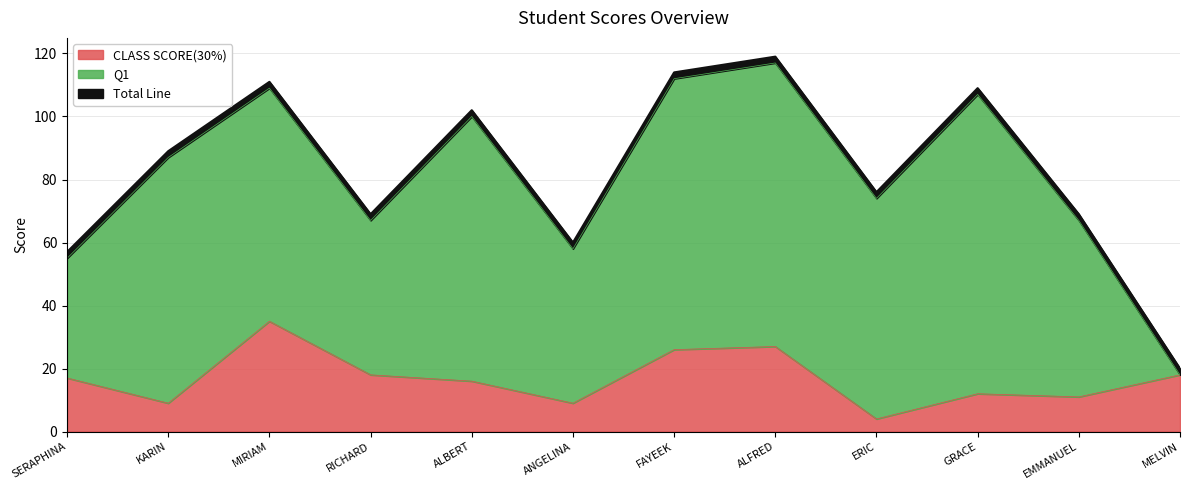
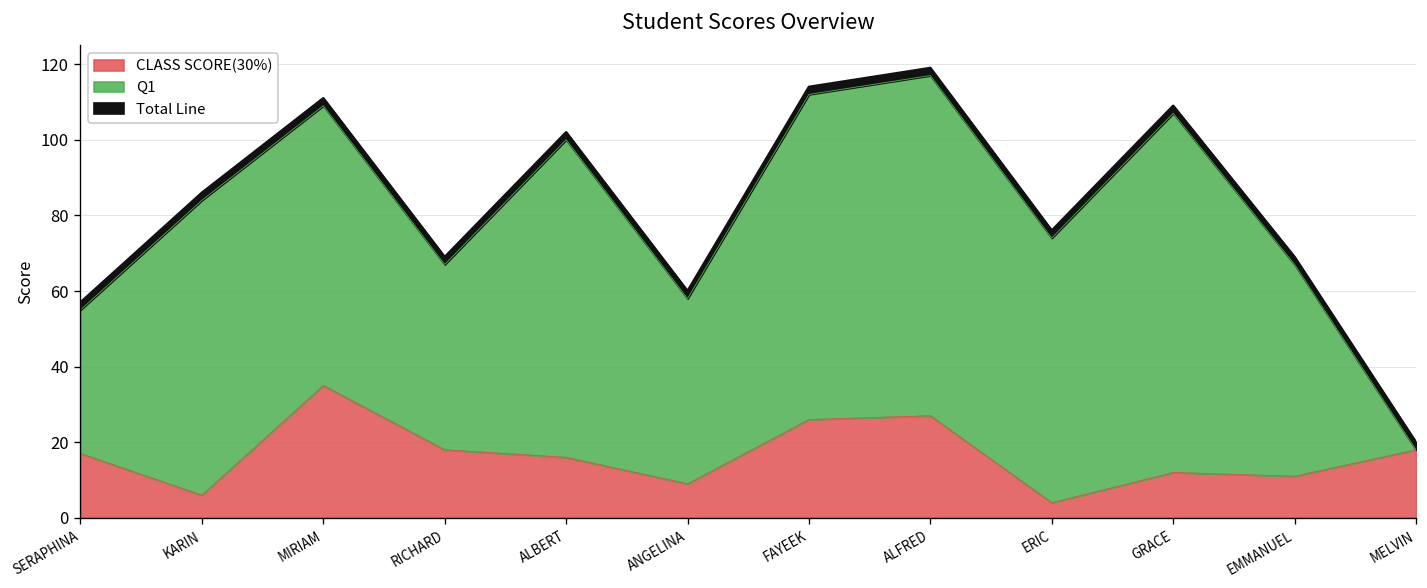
CLASS SCORE(30%), KARIN: 9 -> 6
